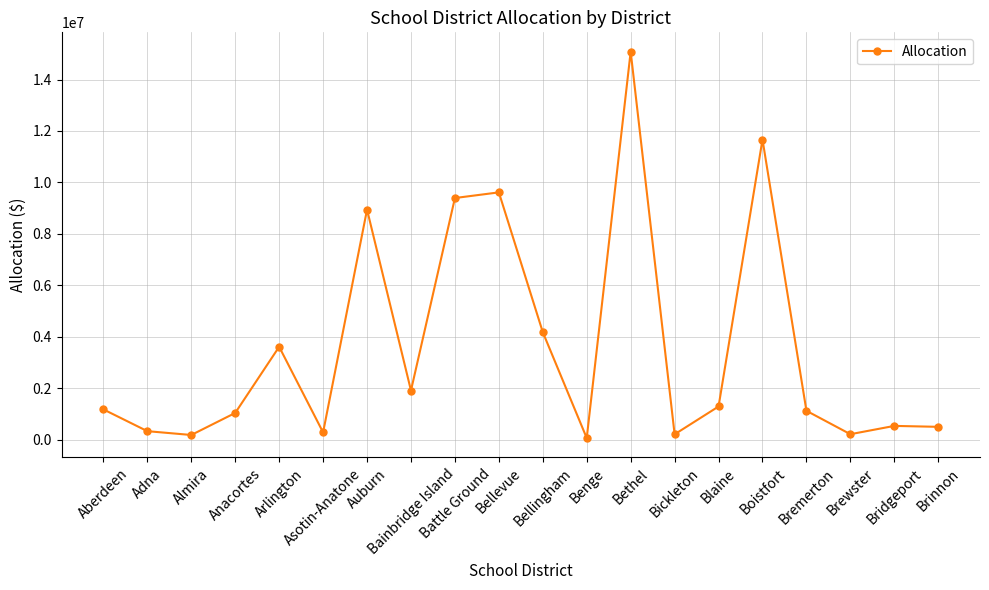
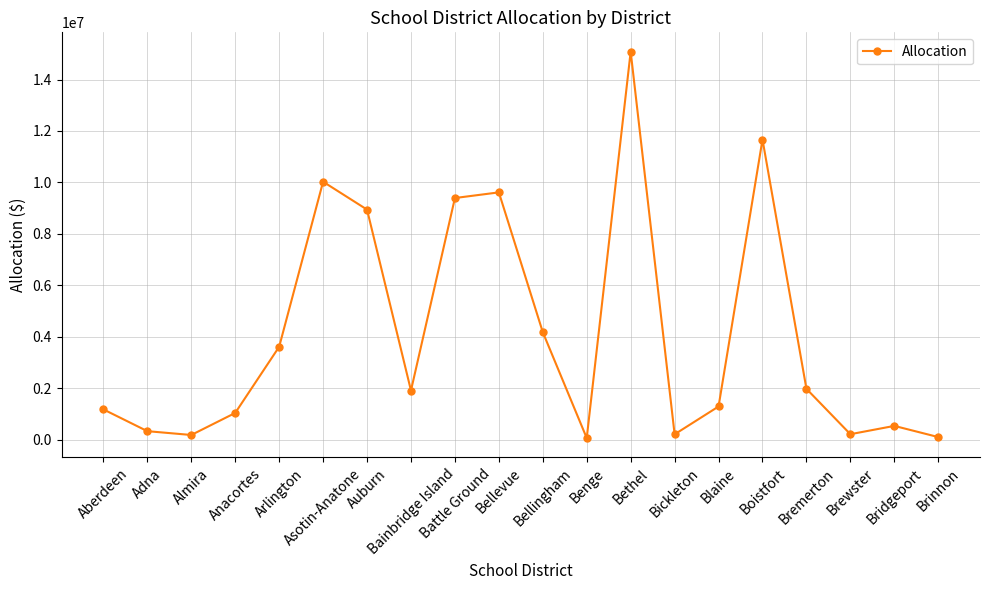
Asotin-Anatone: 300000 -> 10000000
Bremerton: 1100000 -> 2000000
Brinnon: 500000 -> 100000
